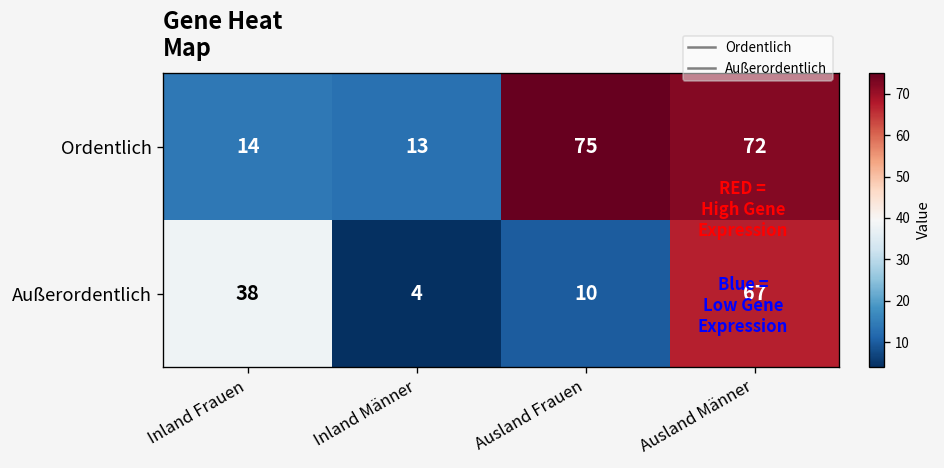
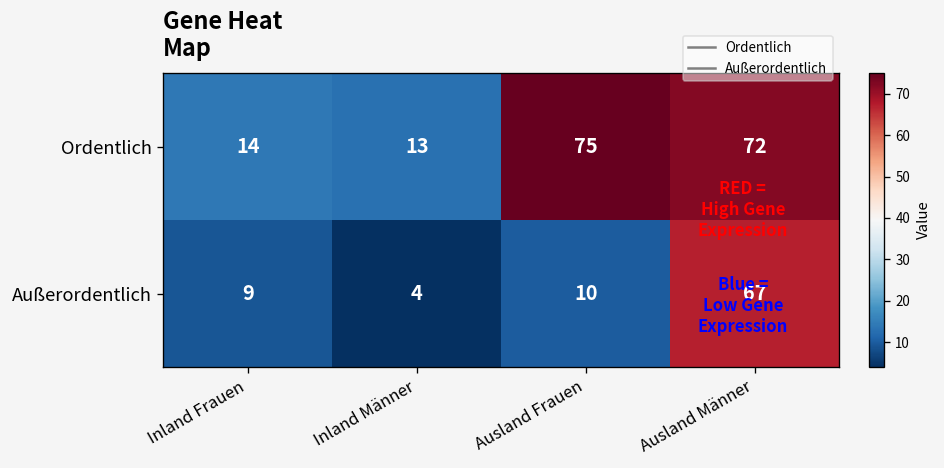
Außerordentlich, Inland Frauen: 38 -> 9
